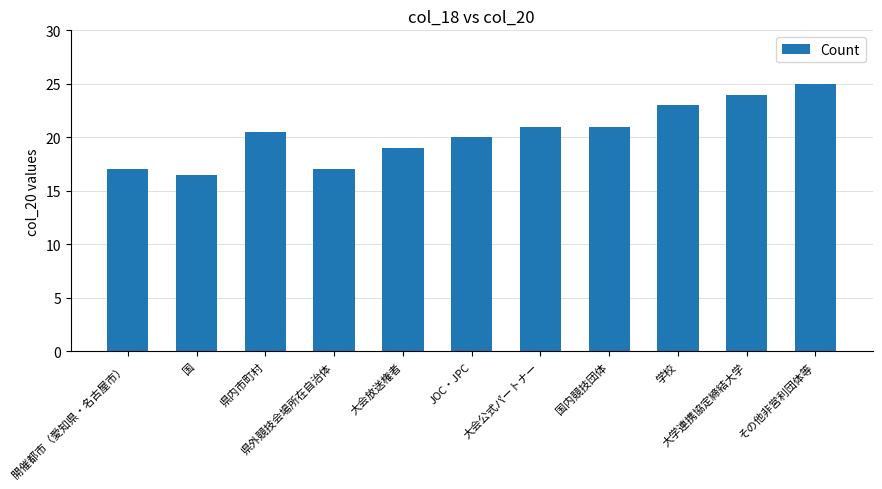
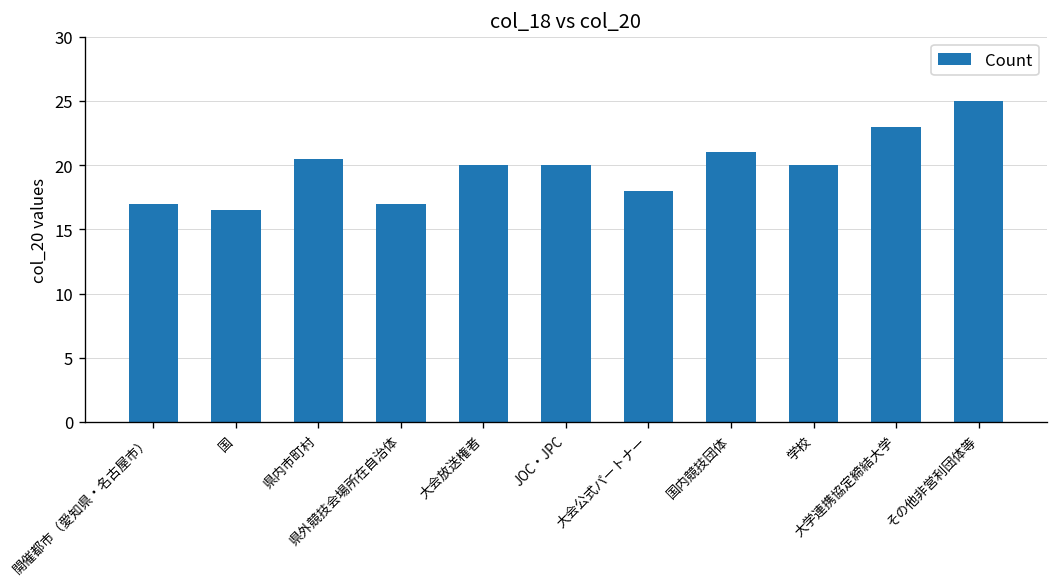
大会放送権者: 19 -> 20
大会公式パートナー: 21 -> 18
学校: 23 -> 20
大学連携協定締結大学: 24 -> 23
